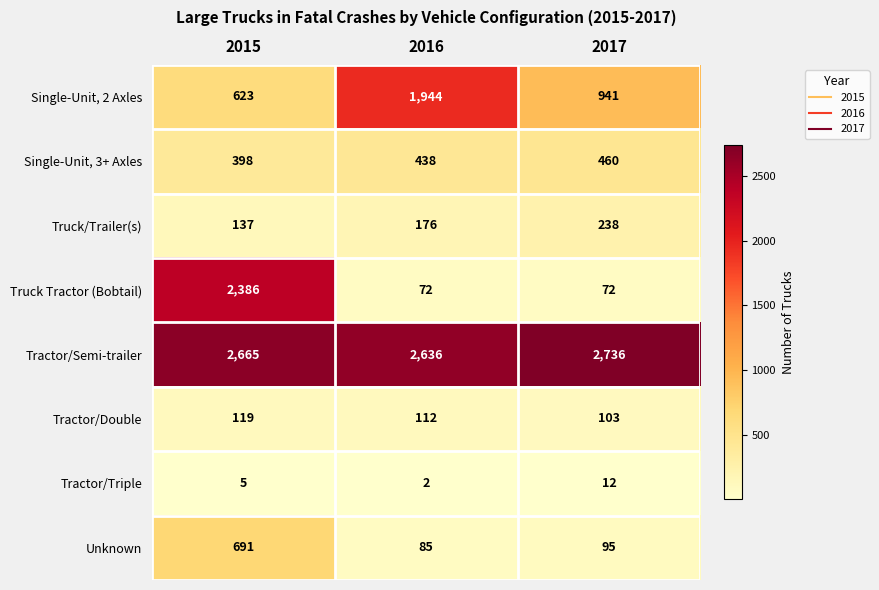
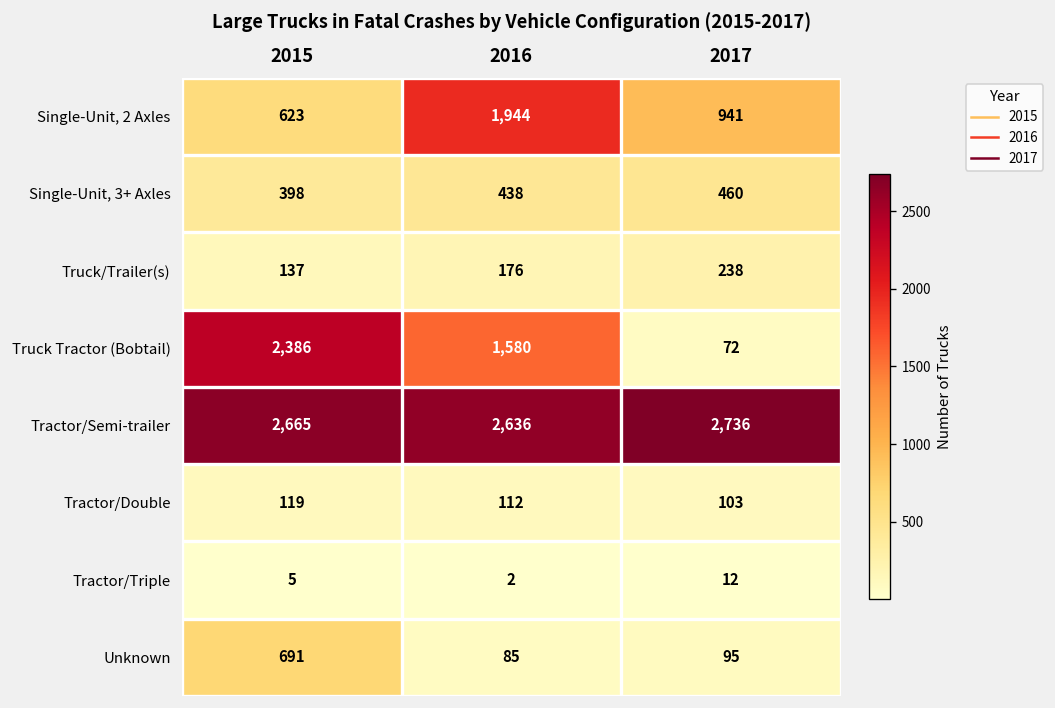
Truck Tractor (Bobtail), 2016: 72 -> 1,580
